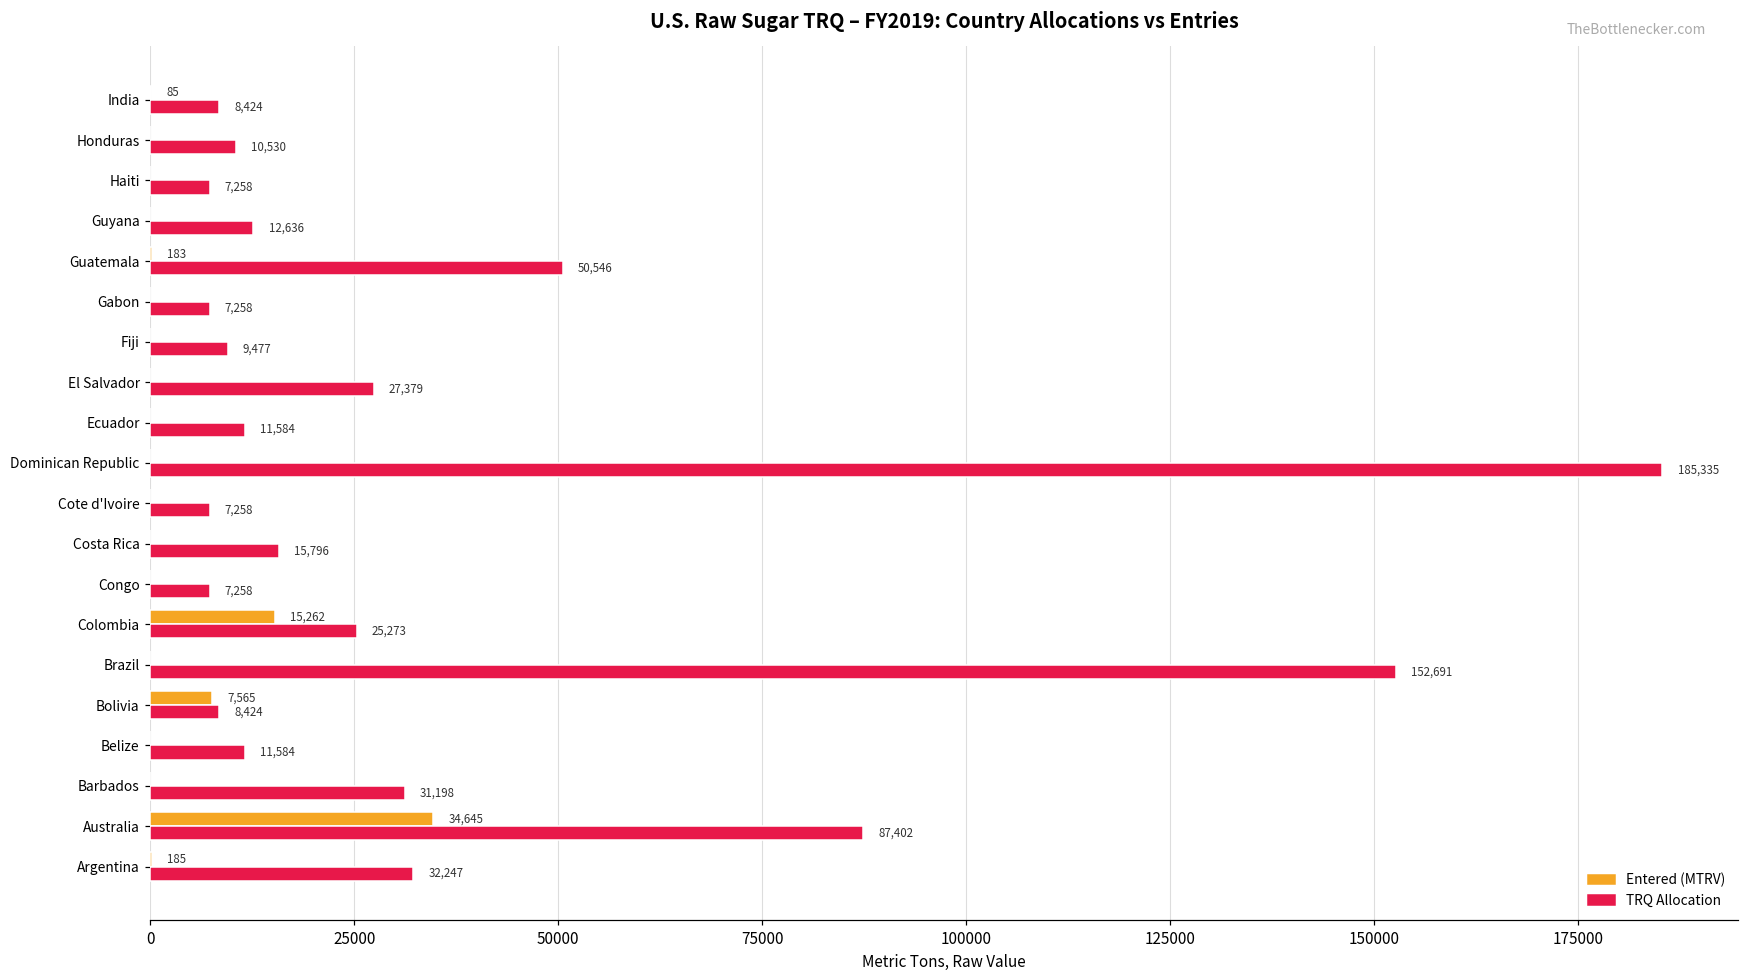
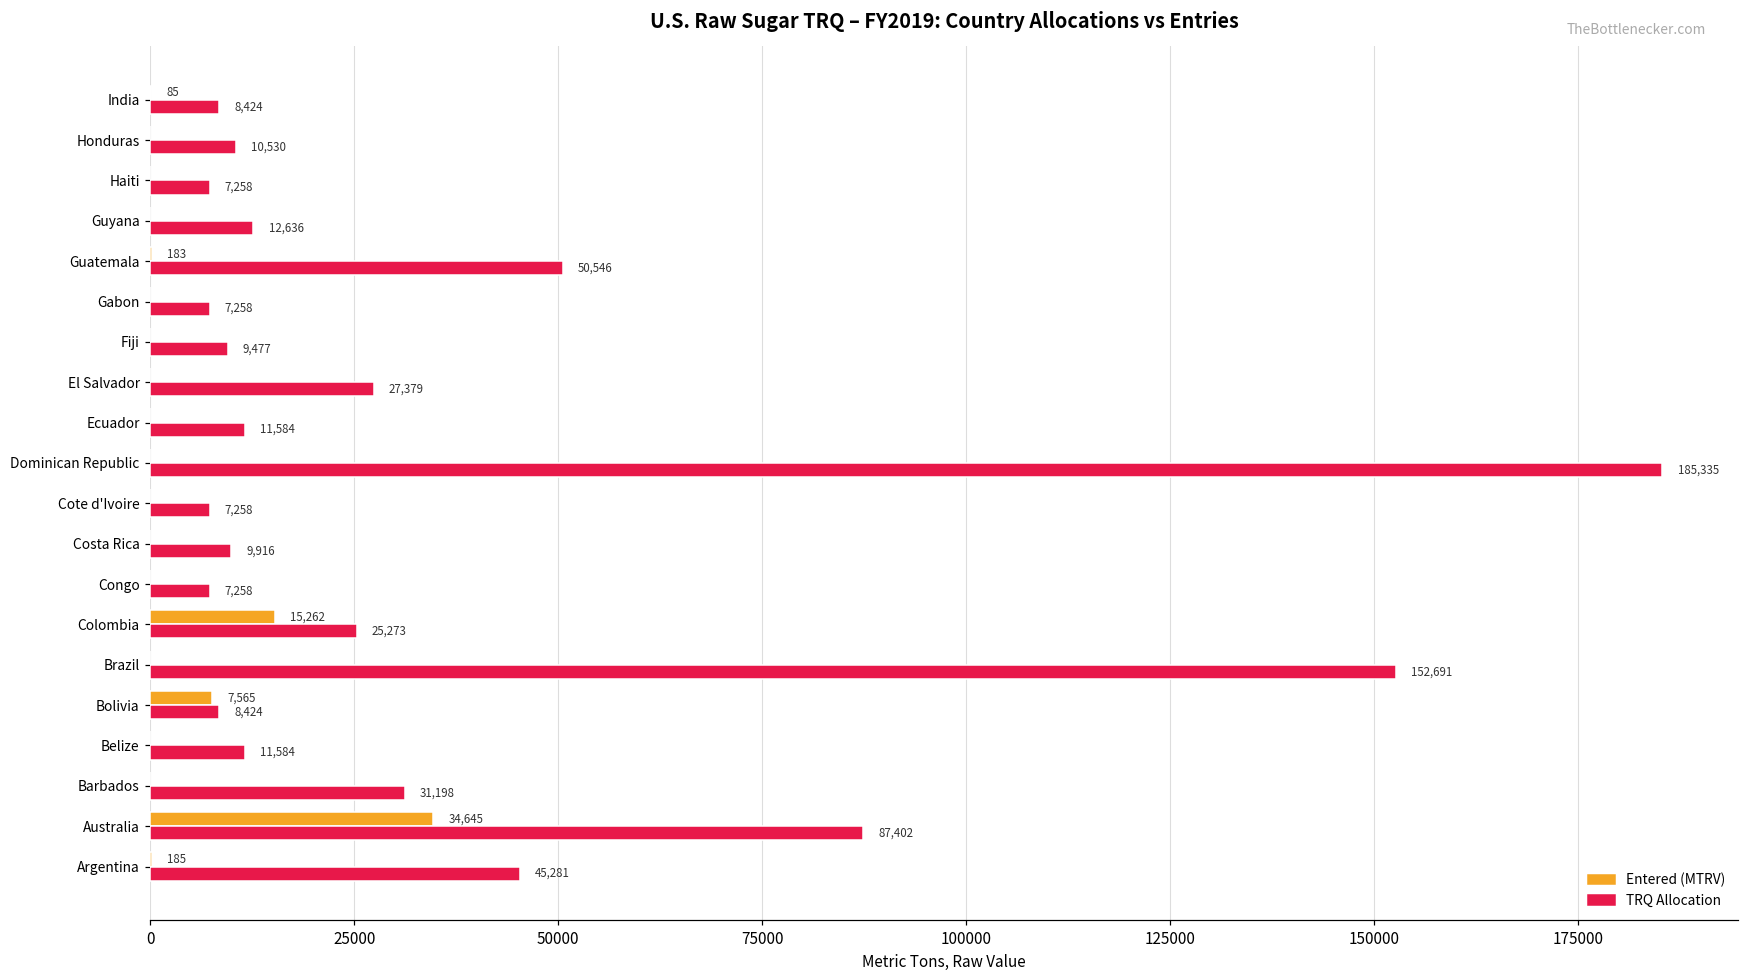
TRQ Allocation, Costa Rica: 15,796 -> 9,916
TRQ Allocation, Argentina: 32,247 -> 45,281
